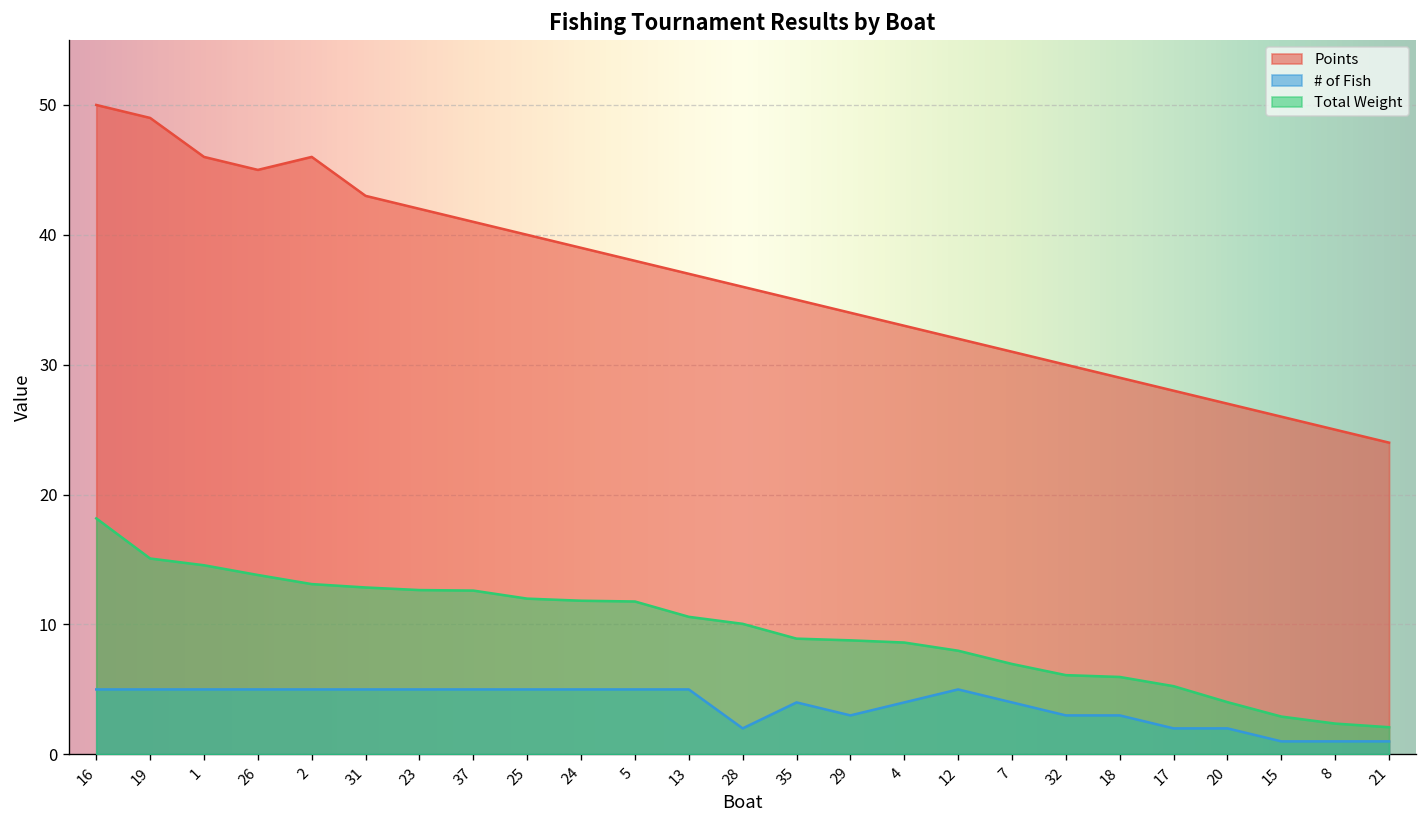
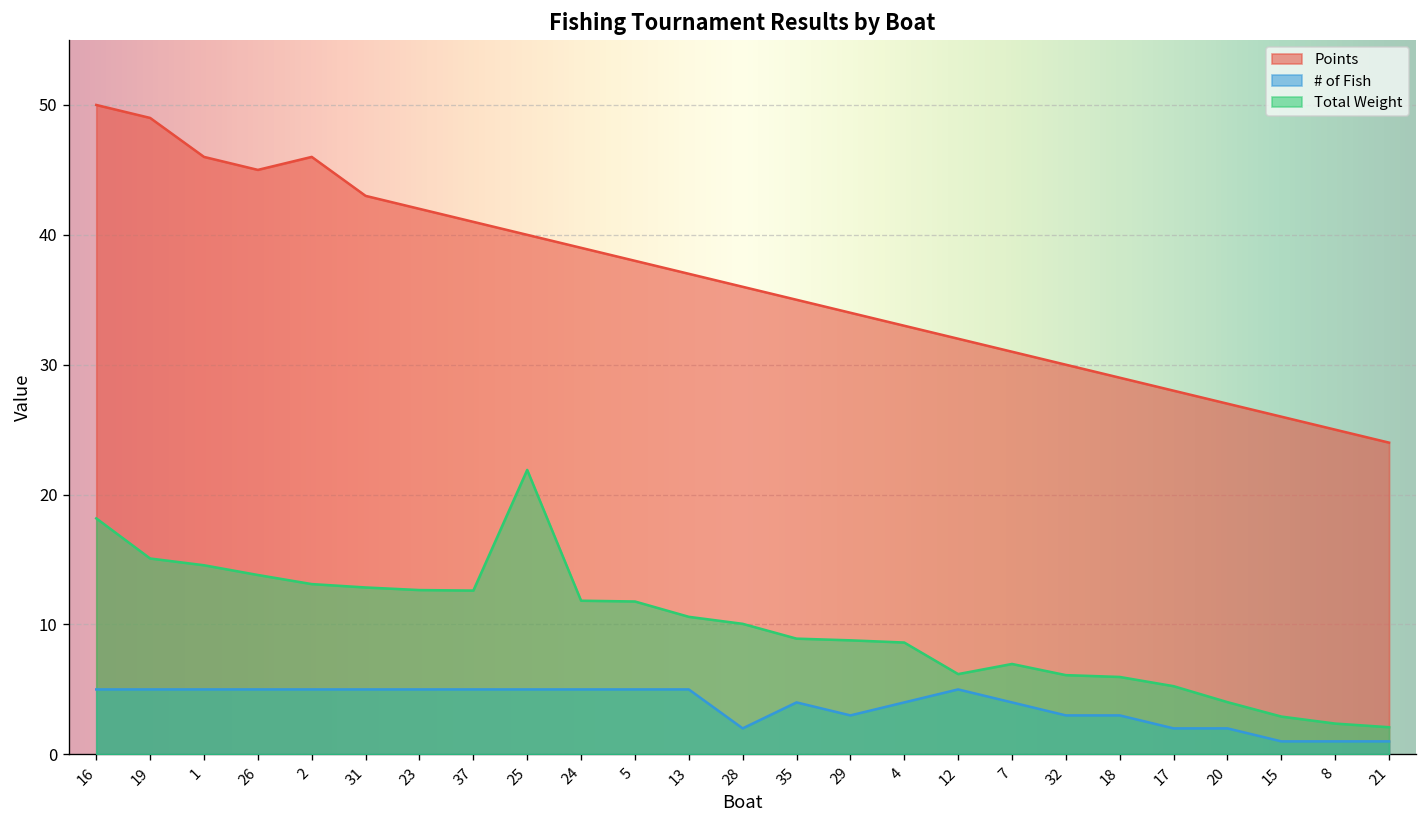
Total Weight, 25: 12.0 -> 21.9
Total Weight, 12: 8.0 -> 6.2
